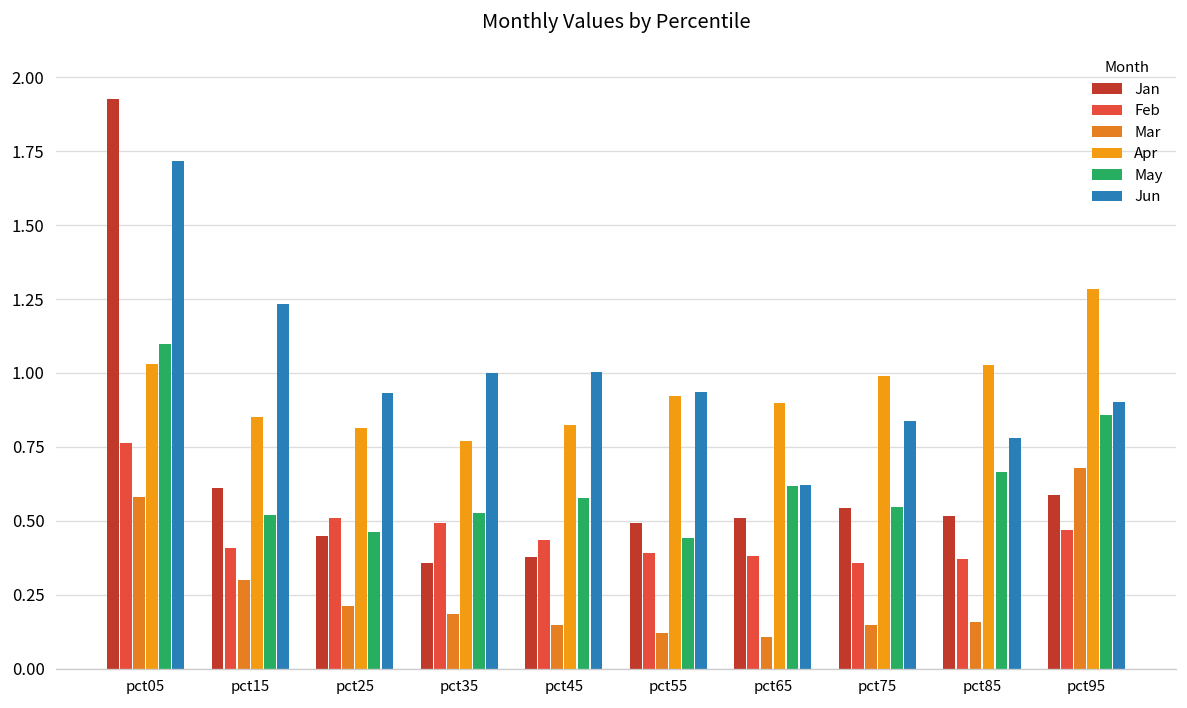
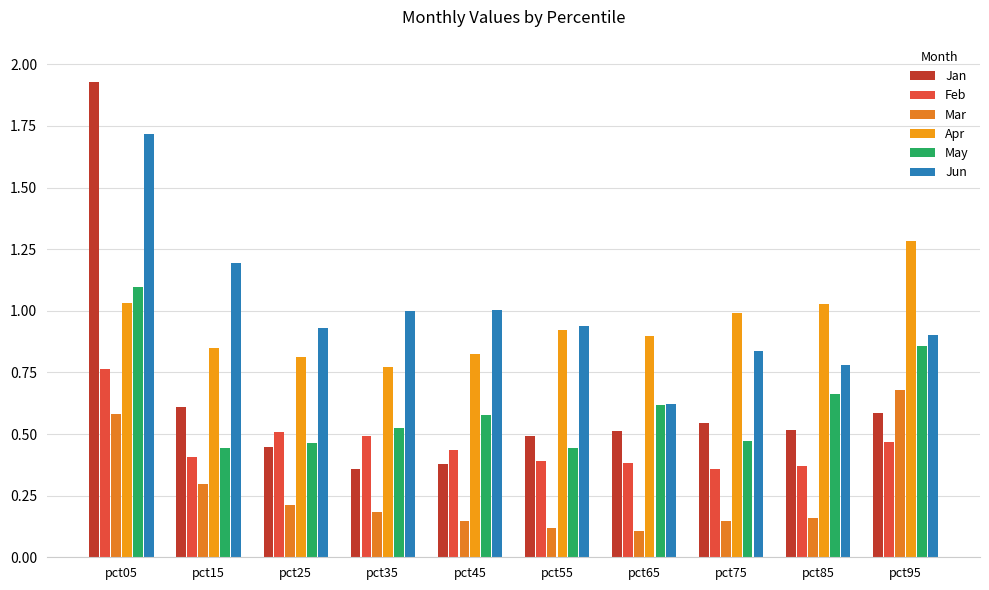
May, pct15: 0.52 -> 0.44
Jun, pct15: 1.23 -> 1.19
May, pct75: 0.55 -> 0.47
